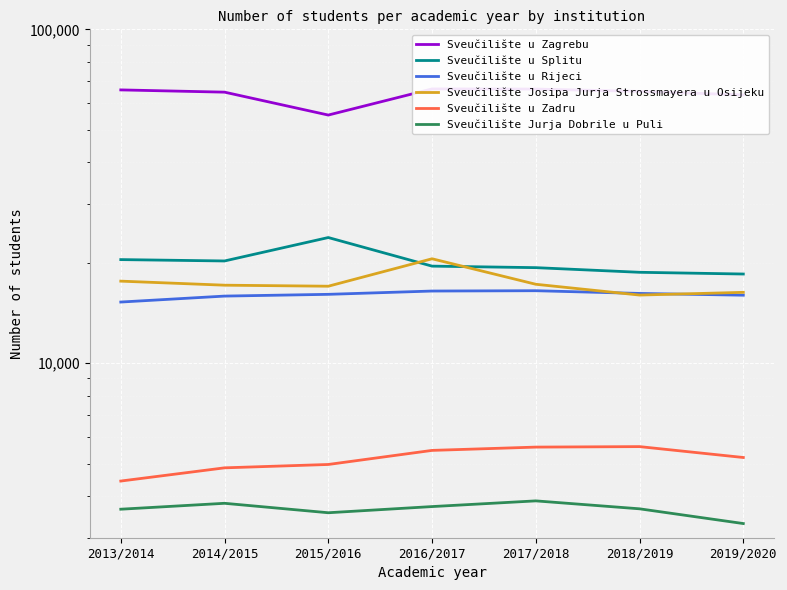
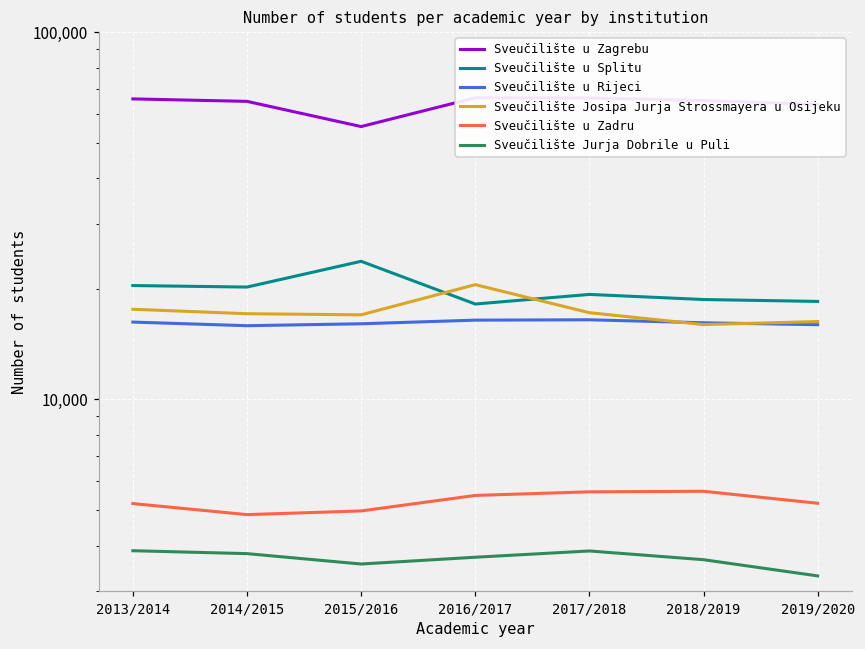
Sveučilište u Rijeci, 2013/2014: 15,000 -> 16,000
Sveučilište u Zadru, 2013/2014: 4,400 -> 5,200
Sveučilište Jurja Dobrile u Puli, 2013/2014: 3,700 -> 3,900
Sveučilište u Splitu, 2016/2017: 20,000 -> 18,000
